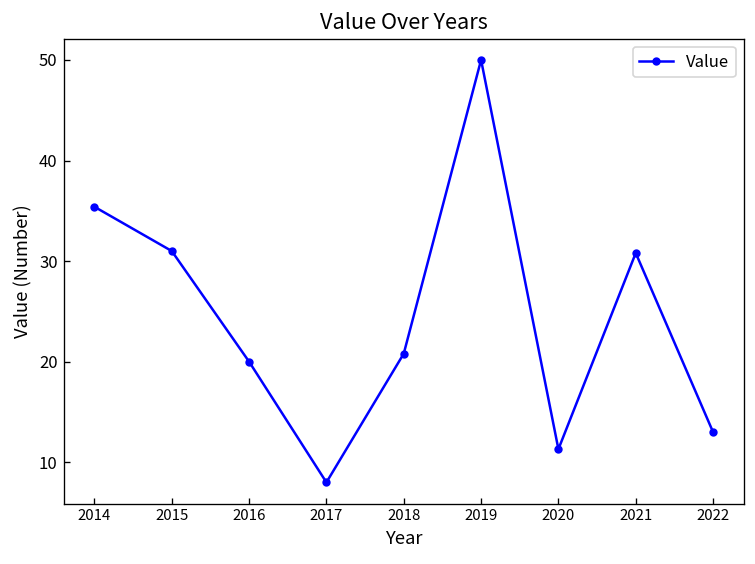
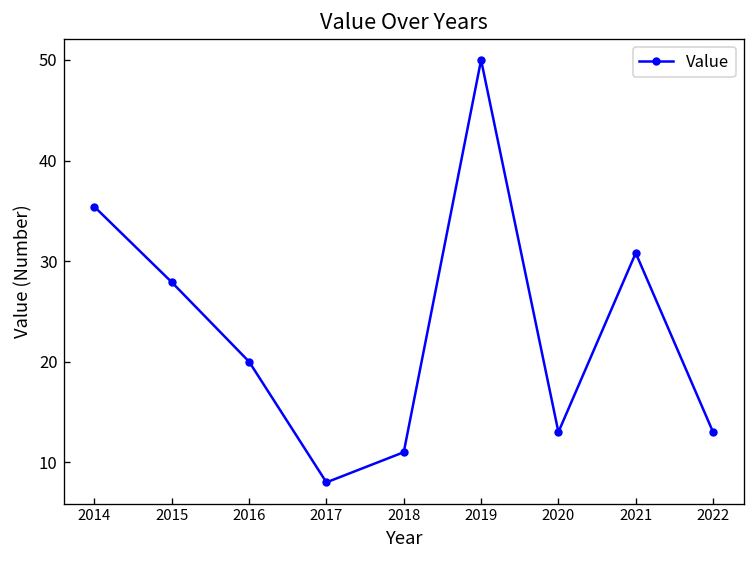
2015: 31 -> 28
2018: 21 -> 11
2020: 11 -> 13
